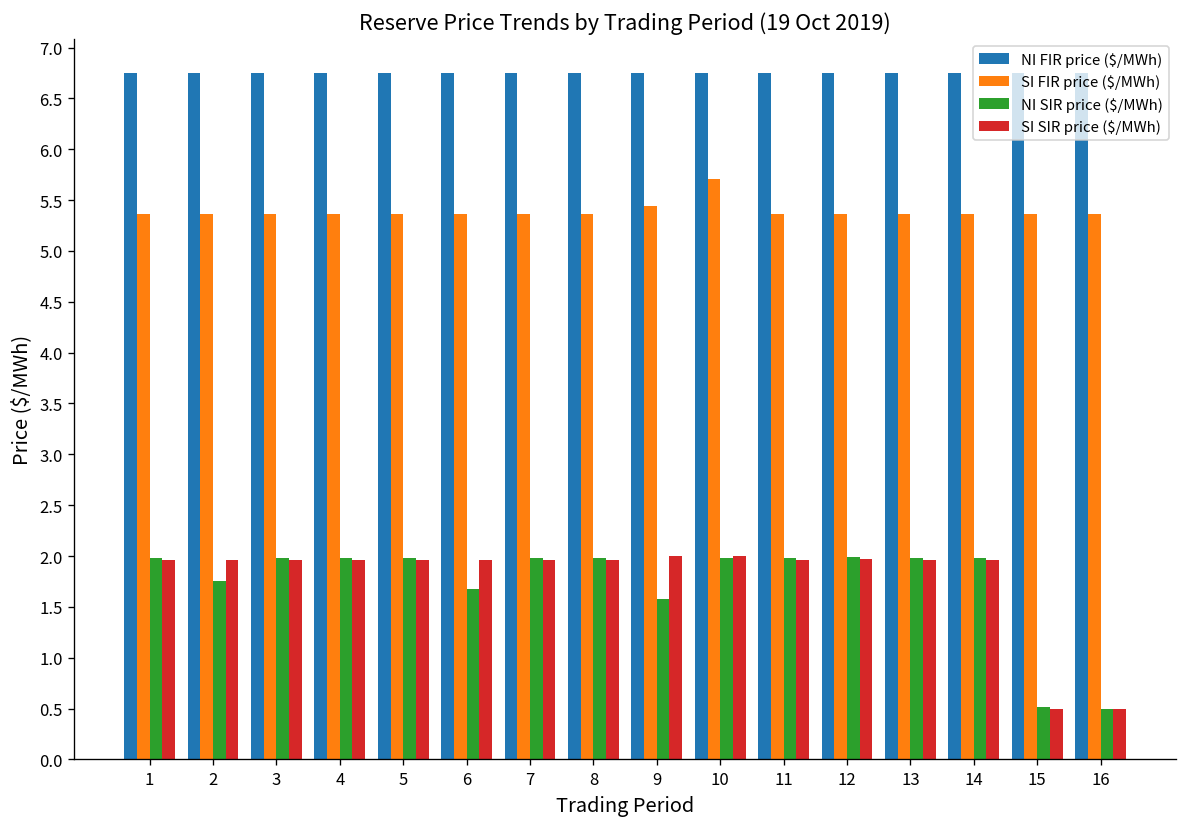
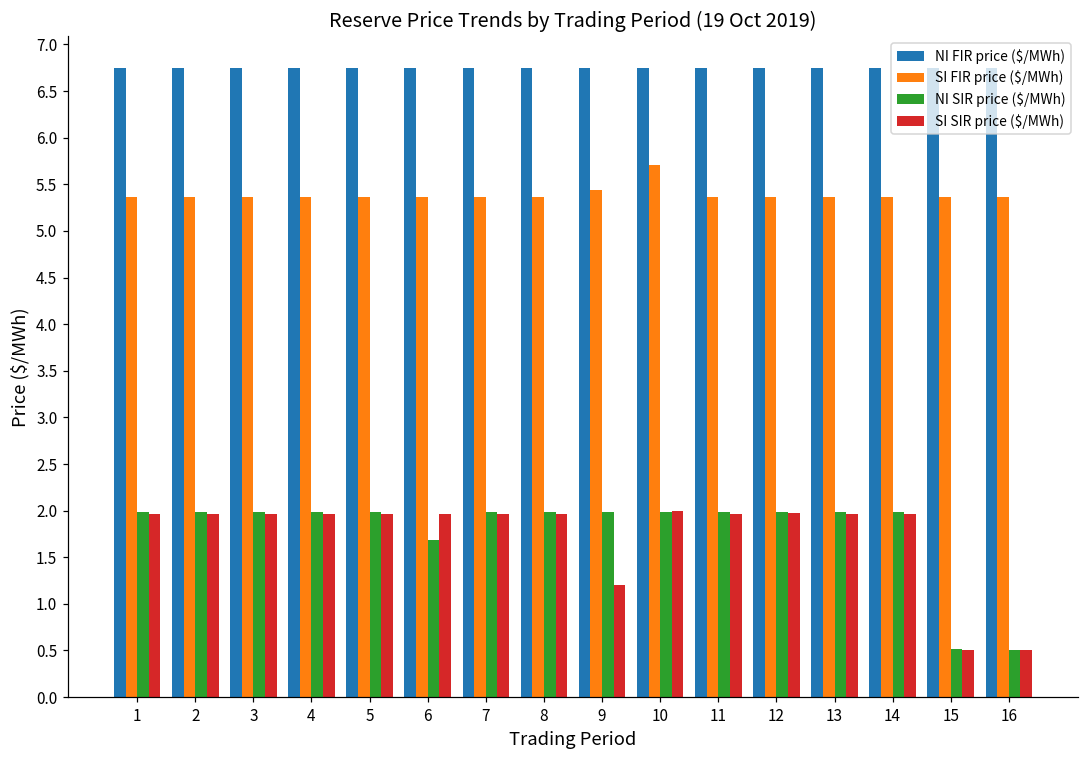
NI SIR price ($/MWh), 2: 1.8 -> 2.0
NI SIR price ($/MWh), 9: 1.6 -> 2.0
SI SIR price ($/MWh), 9: 2.0 -> 1.2
